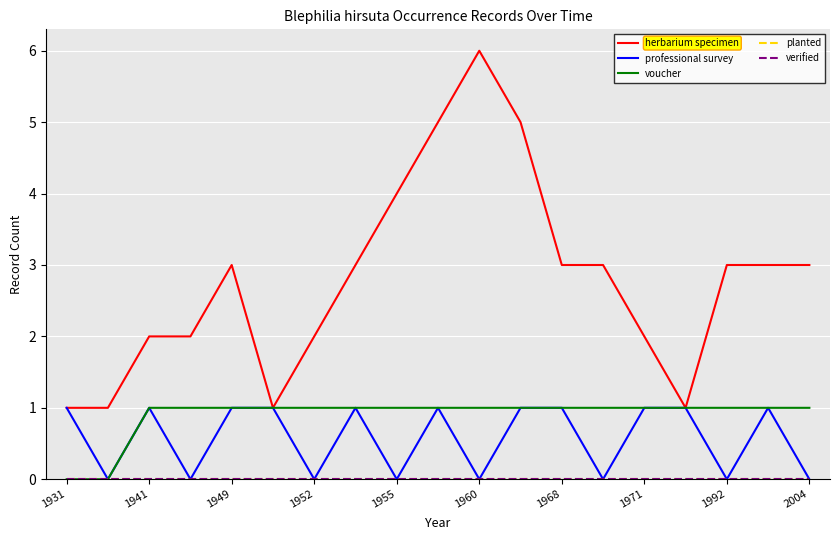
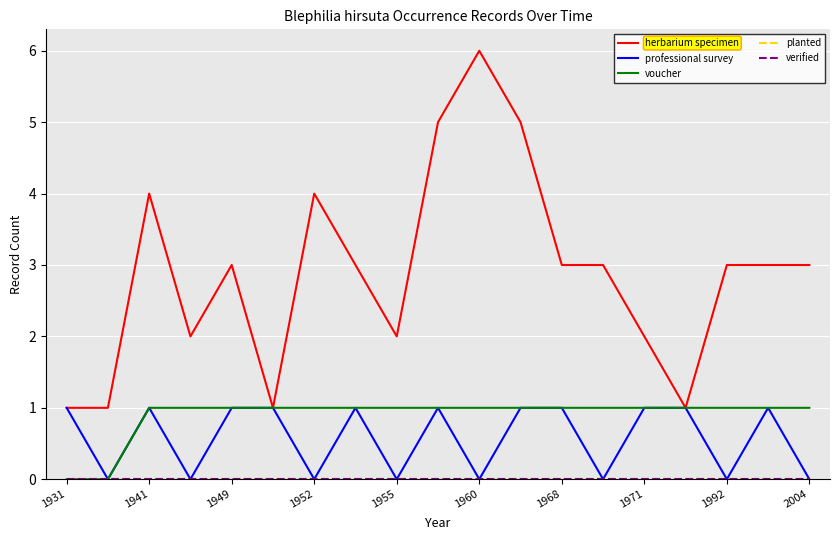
herbarium specimen, 1941: 2 -> 4
herbarium specimen, 1952: 2 -> 4
herbarium specimen, 1955: 4 -> 2
